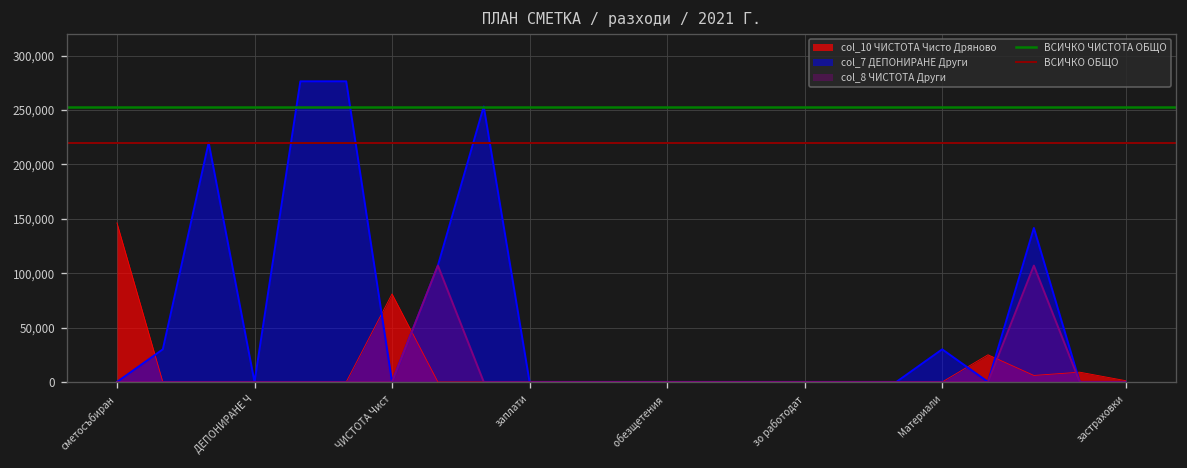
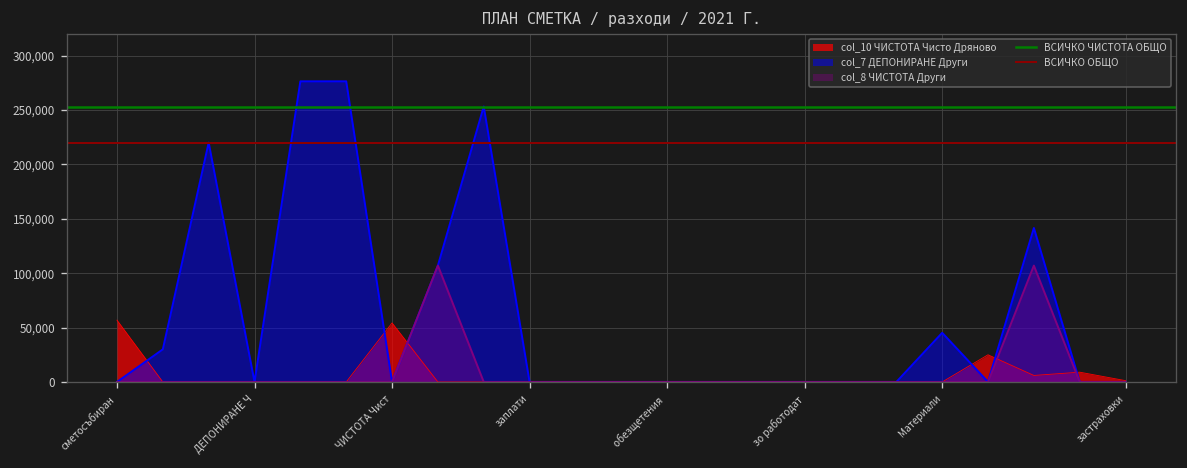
col_10 ЧИСТОТА Чисто Дряново, сметосъбиран: 150,000 -> 60,000
col_10 ЧИСТОТА Чисто Дряново, ЧИСТОТА Чист: 80,000 -> 50,000
col_7 ДЕПОНИРАНЕ Други, Материали: 30,000 -> 50,000
